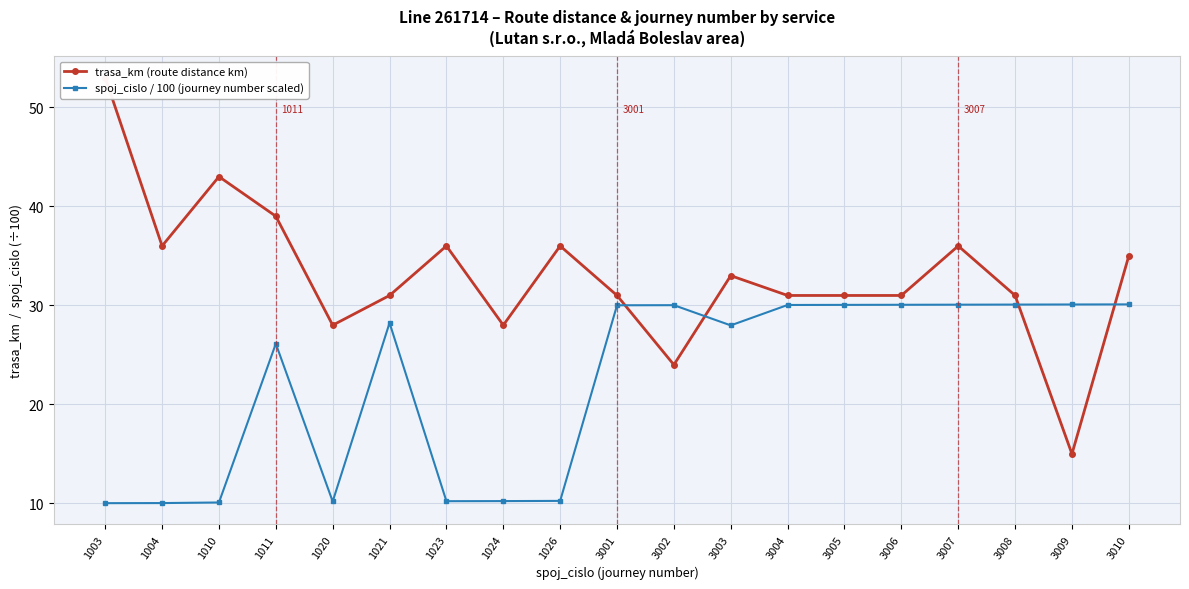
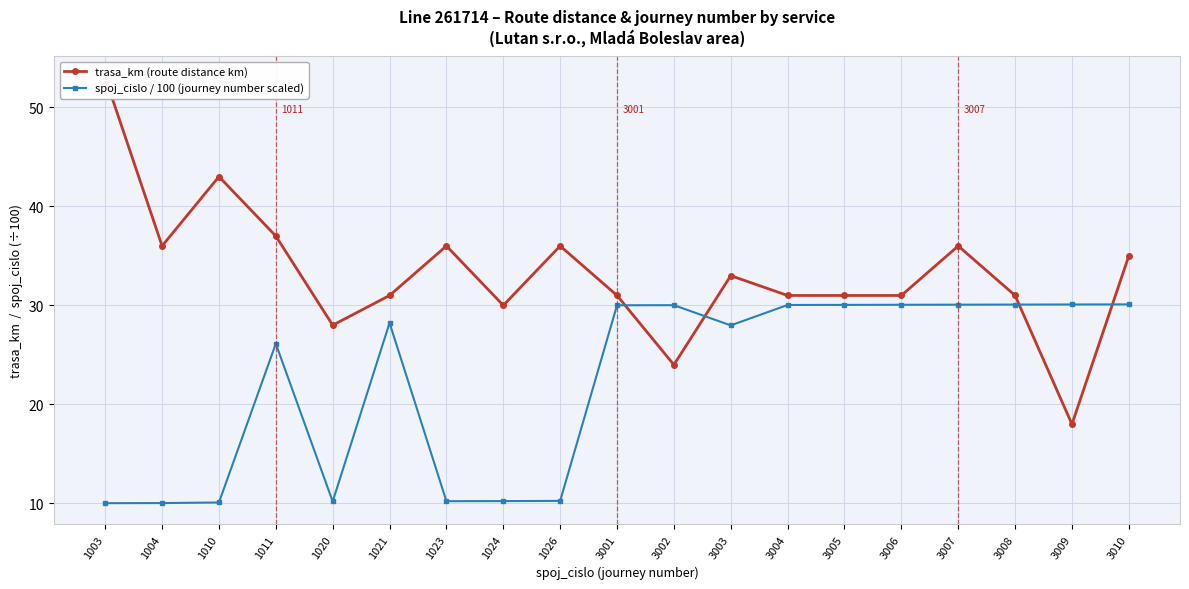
trasa_km (route distance km), 1011: 39 -> 37
trasa_km (route distance km), 1024: 28 -> 30
trasa_km (route distance km), 3009: 15 -> 18
